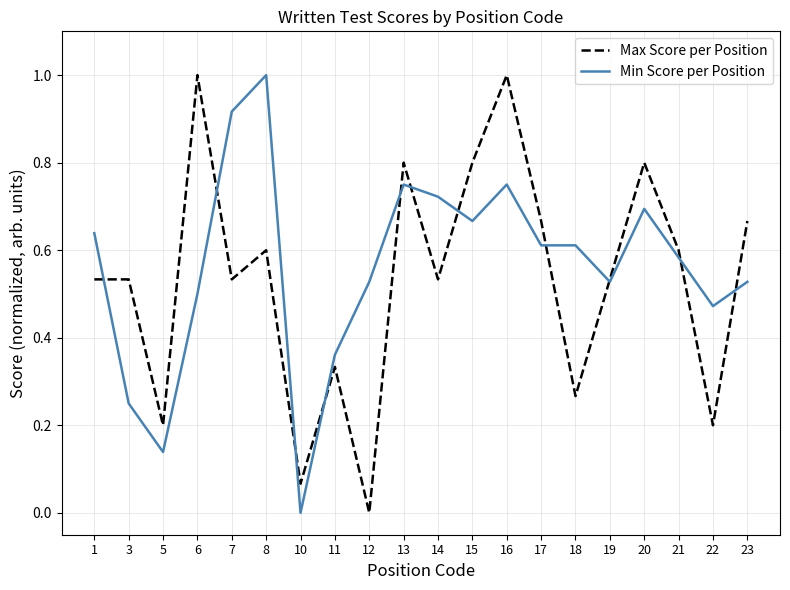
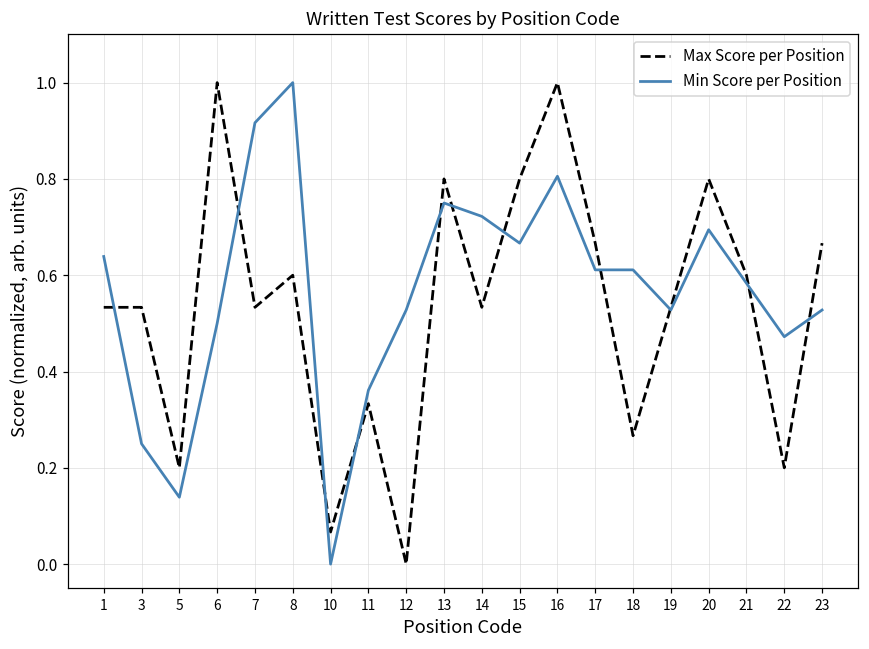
Min Score per Position, 16: 0.75 -> 0.81
